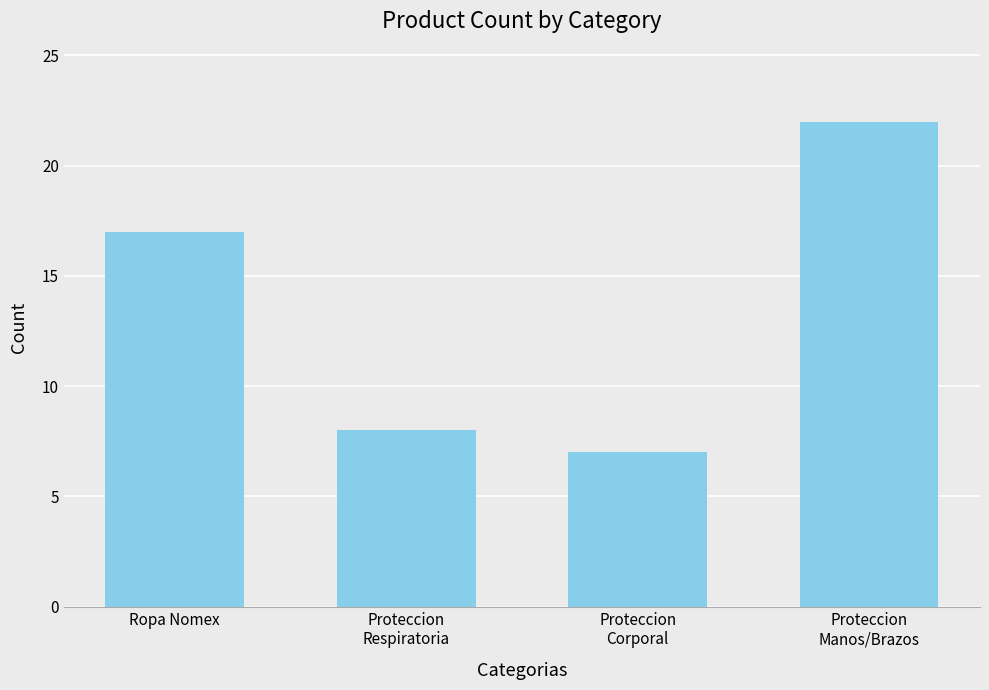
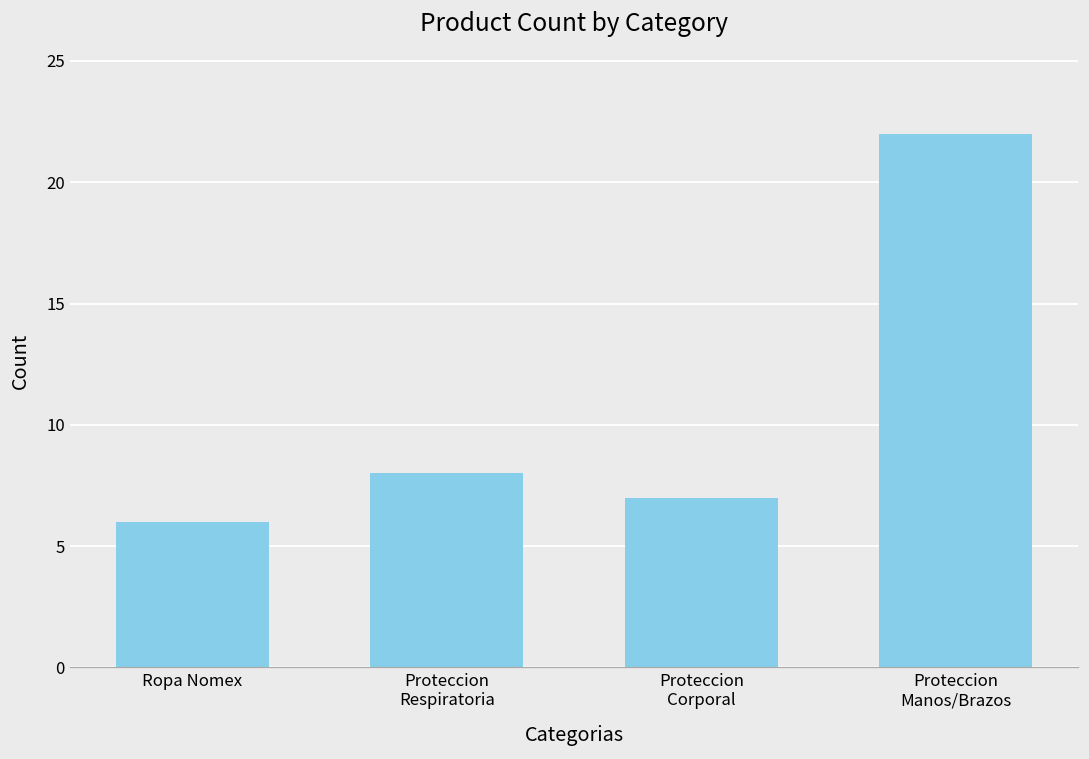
Ropa Nomex: 17 -> 6
